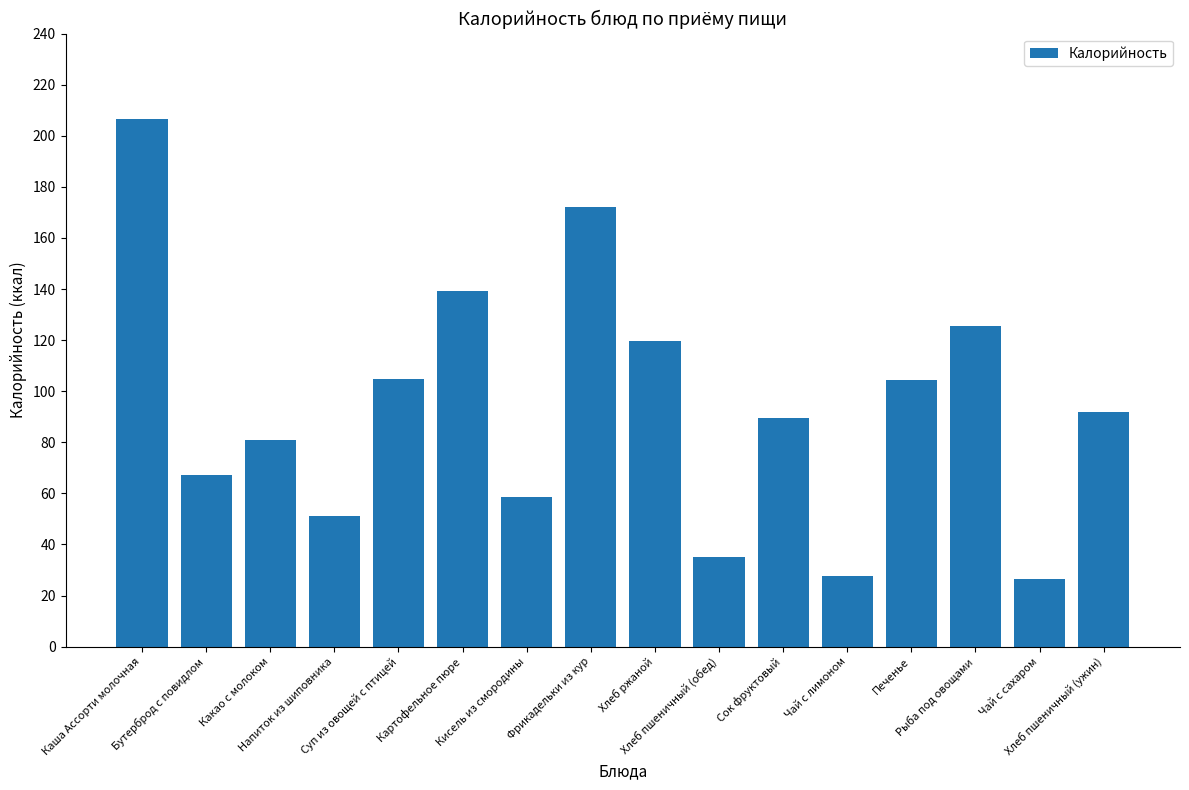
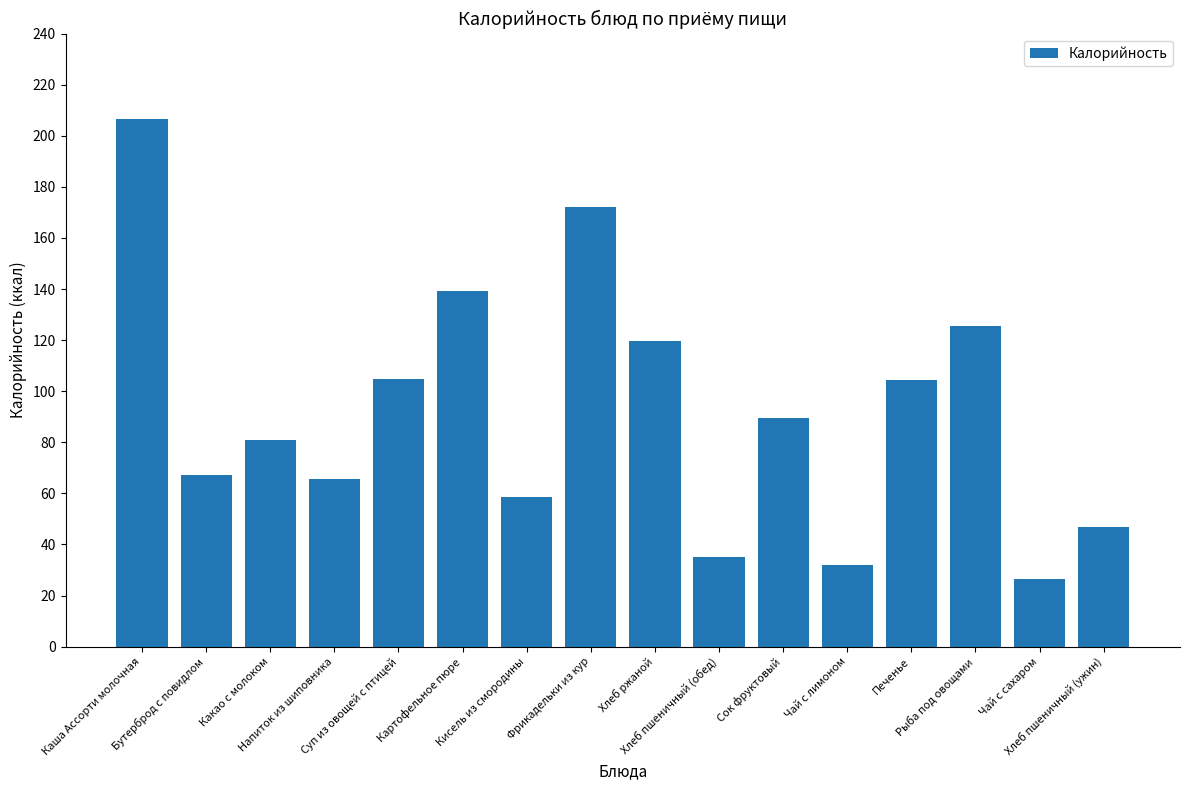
Напиток из шиповника: 51 -> 65
Чай с лимоном: 28 -> 32
Хлеб пшеничный (ужин): 92 -> 47
